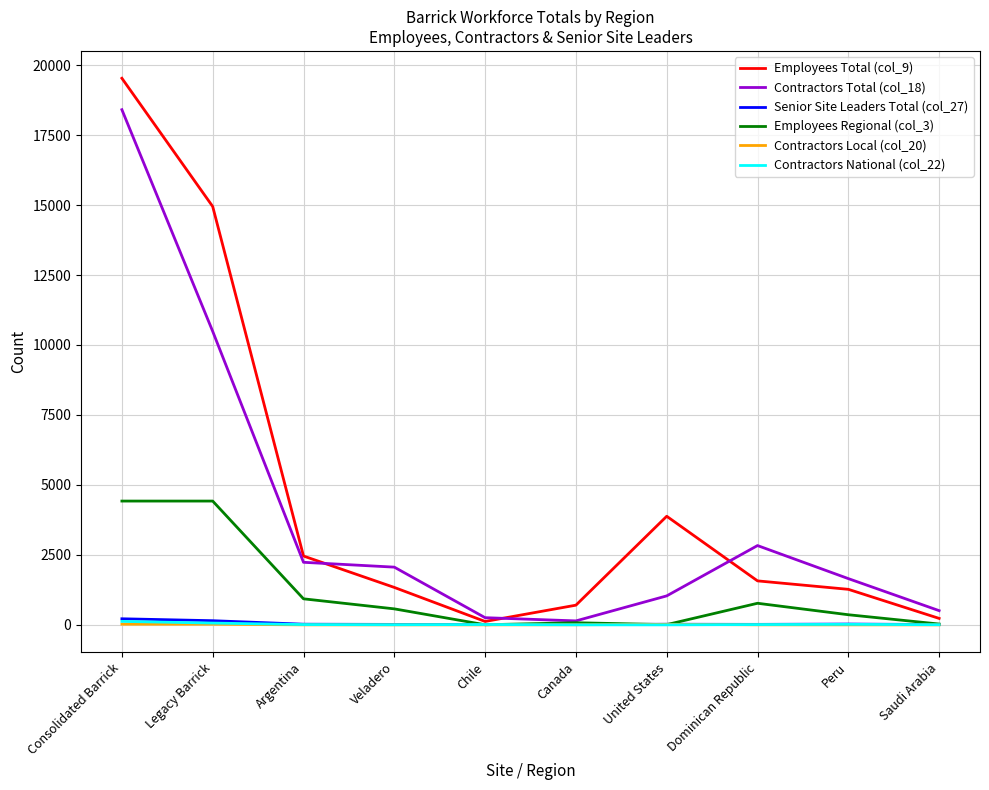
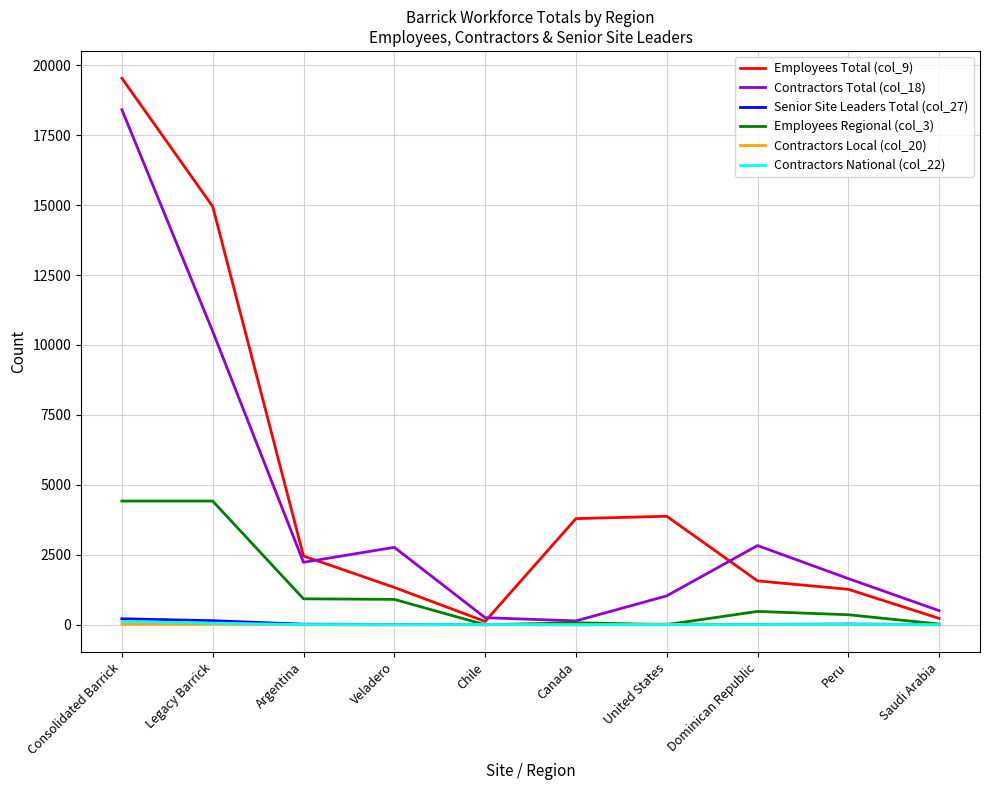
Contractors Total (col_18), Veladero: 2100 -> 2800
Employees Regional (col_3), Veladero: 600 -> 900
Employees Total (col_9), Canada: 700 -> 3800
Employees Regional (col_3), Dominican Republic: 800 -> 500
